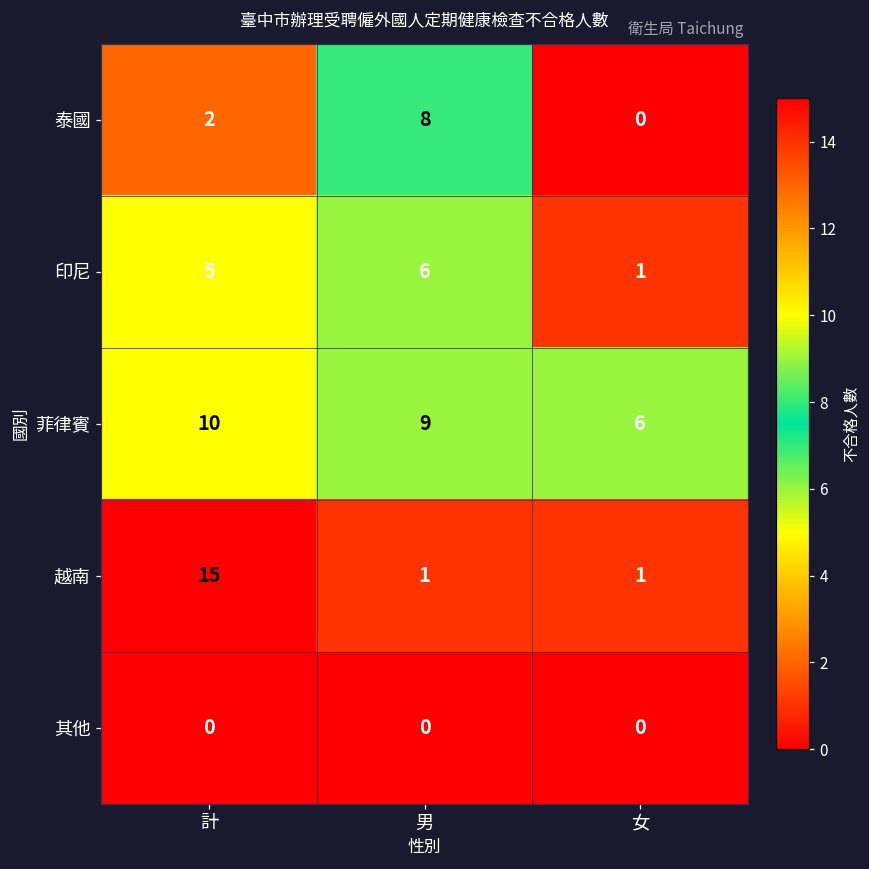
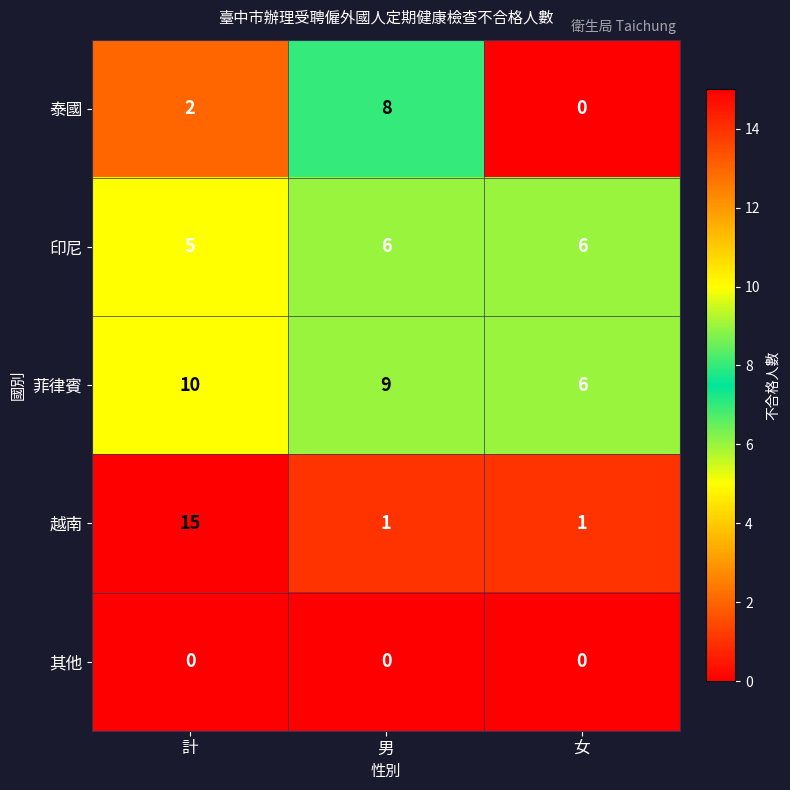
印尼, 女: 1 -> 6
